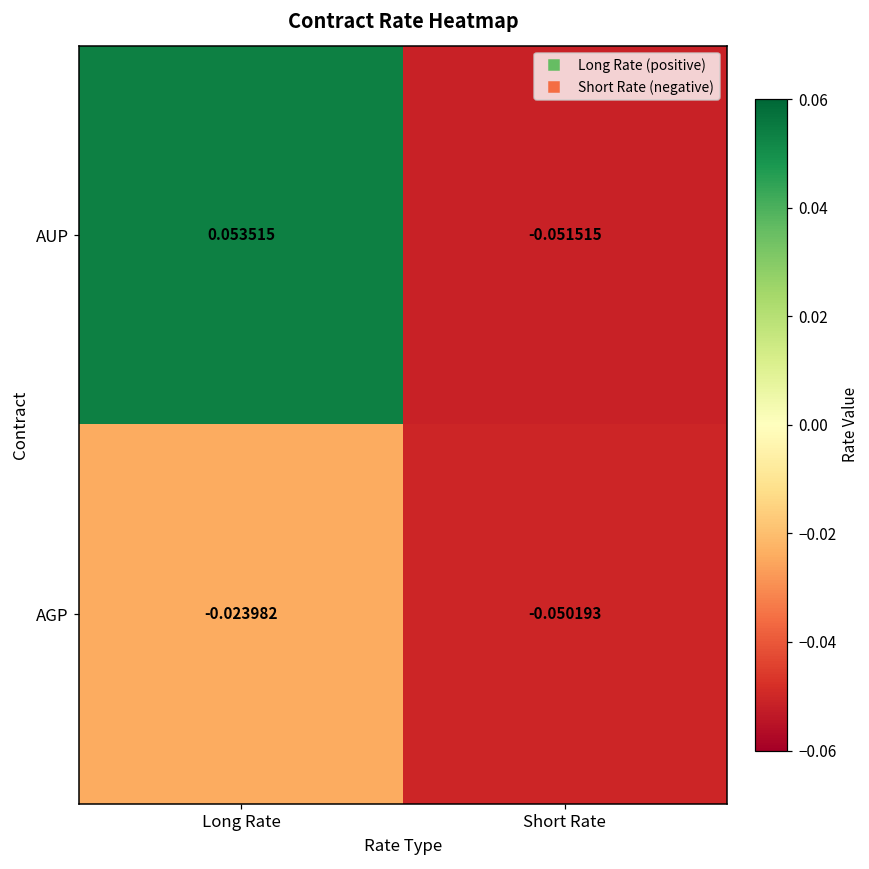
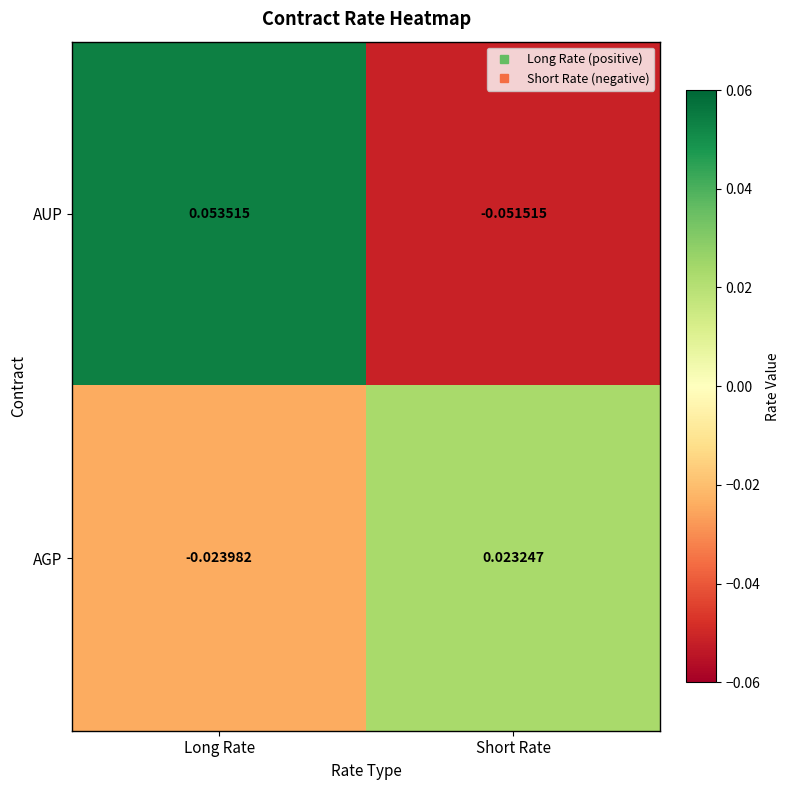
AGP, Short Rate: -0.050193 -> 0.023247
